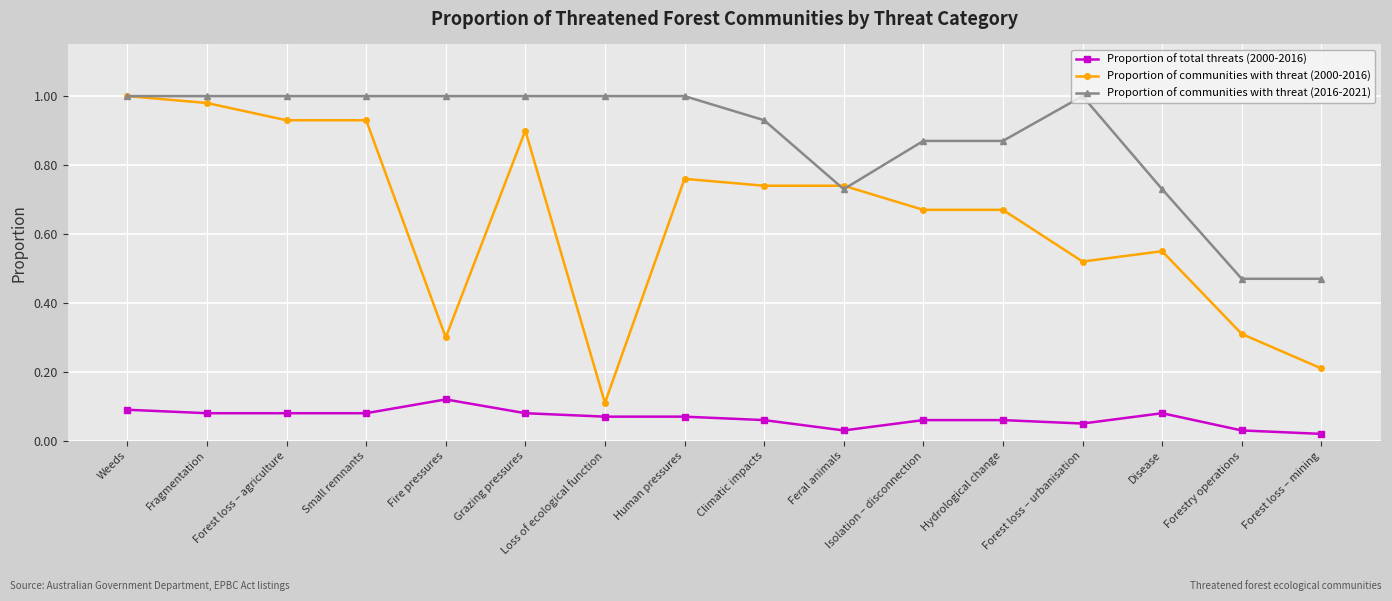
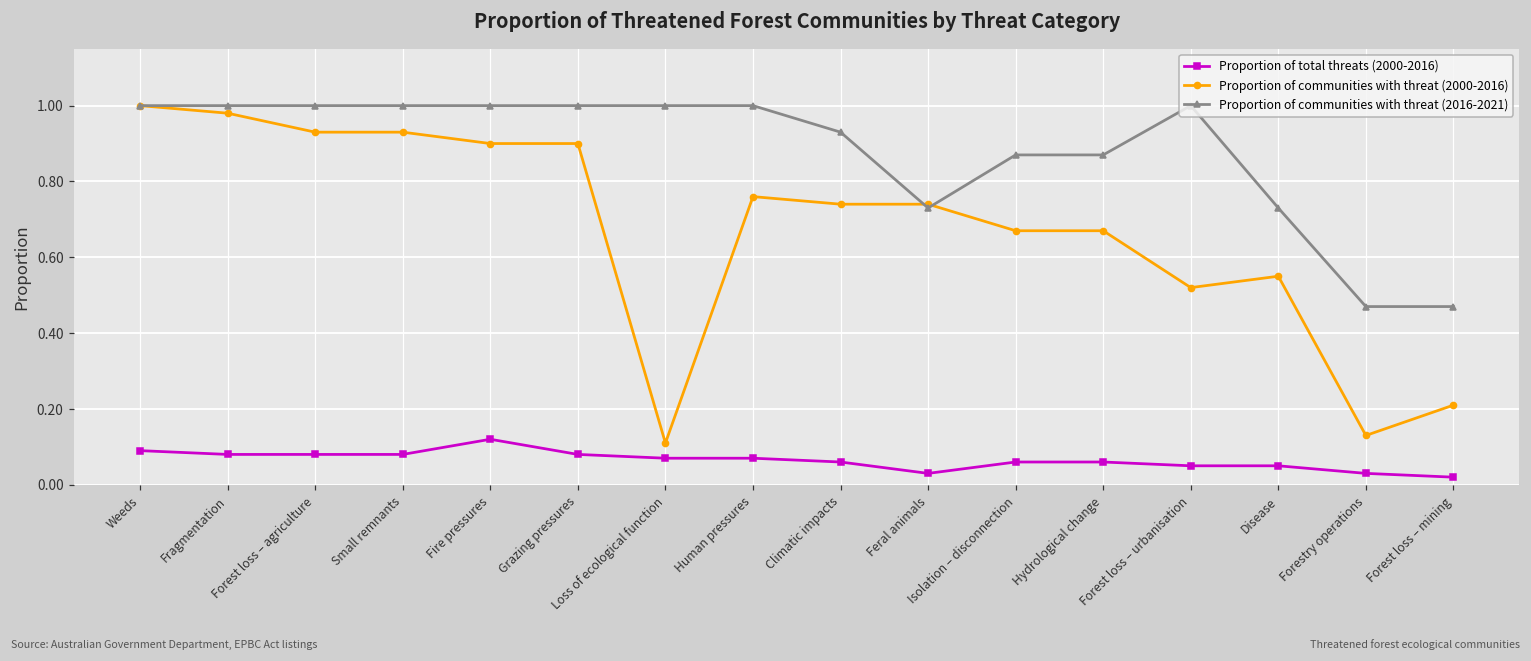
Proportion of communities with threat (2000-2016), Fire pressures: 0.3 -> 0.9
Proportion of total threats (2000-2016), Disease: 0.08 -> 0.05
Proportion of communities with threat (2000-2016), Forestry operations: 0.31 -> 0.13
